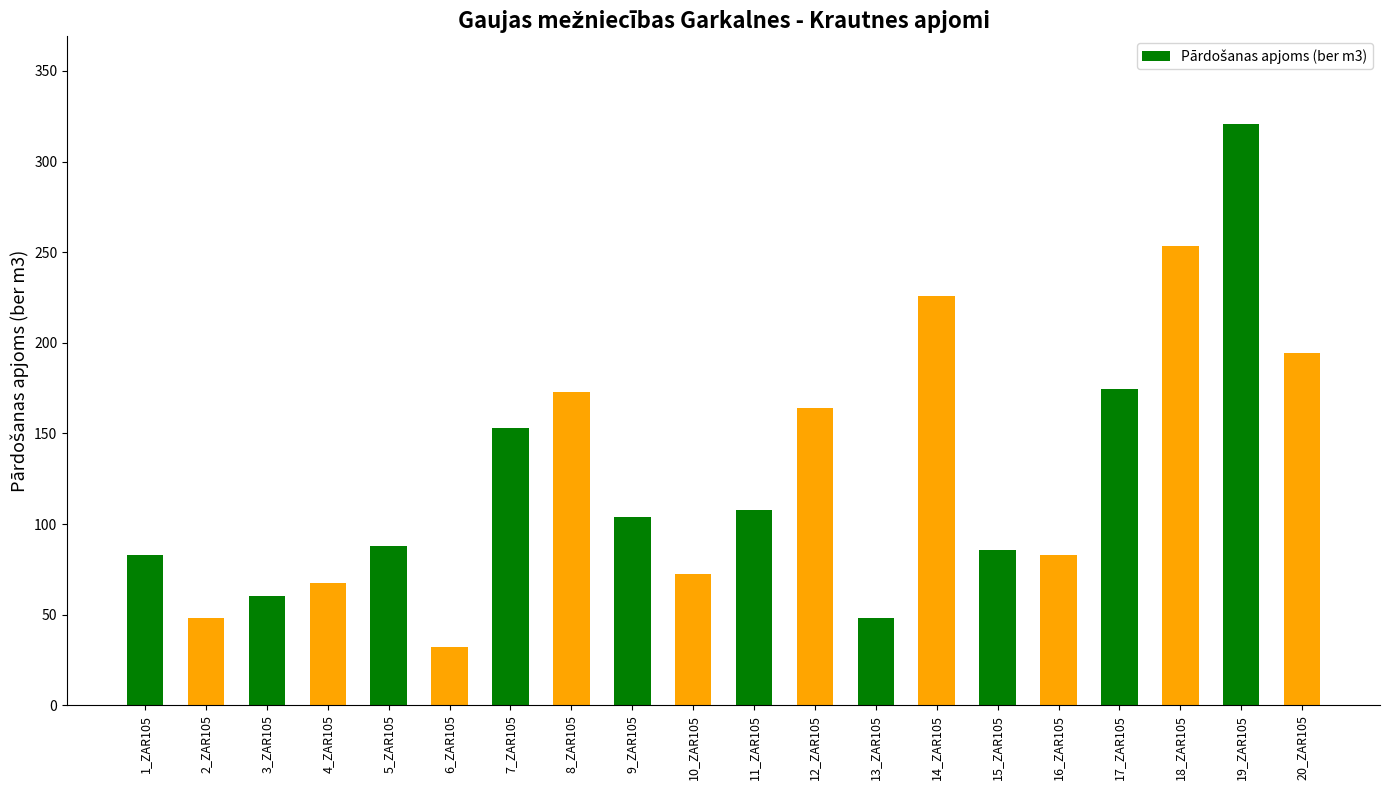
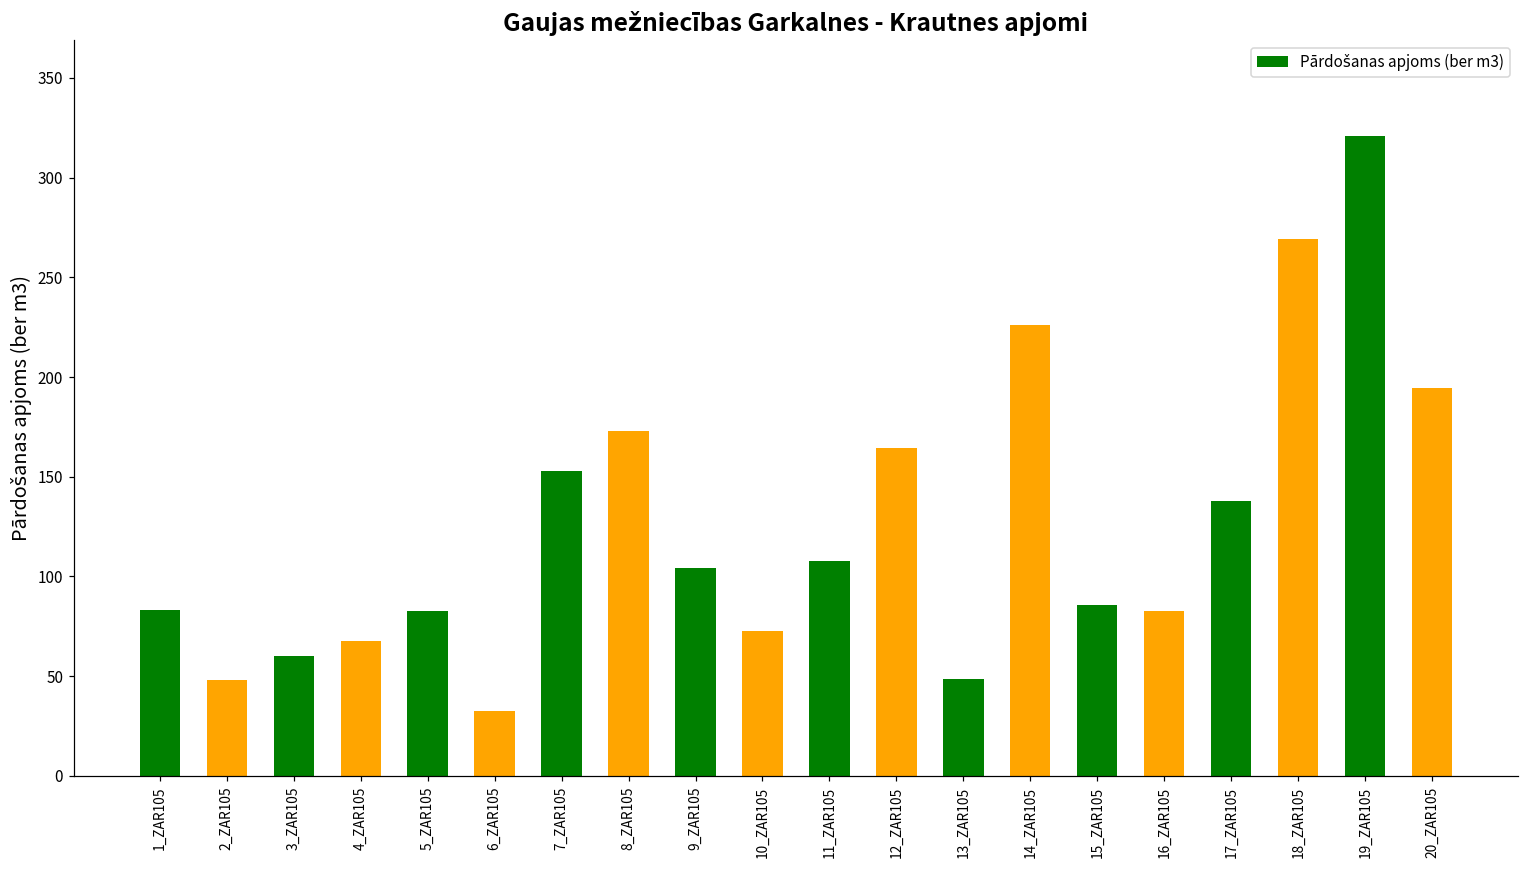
5_ZAR105: 88 -> 83
17_ZAR105: 175 -> 138
18_ZAR105: 253 -> 269
